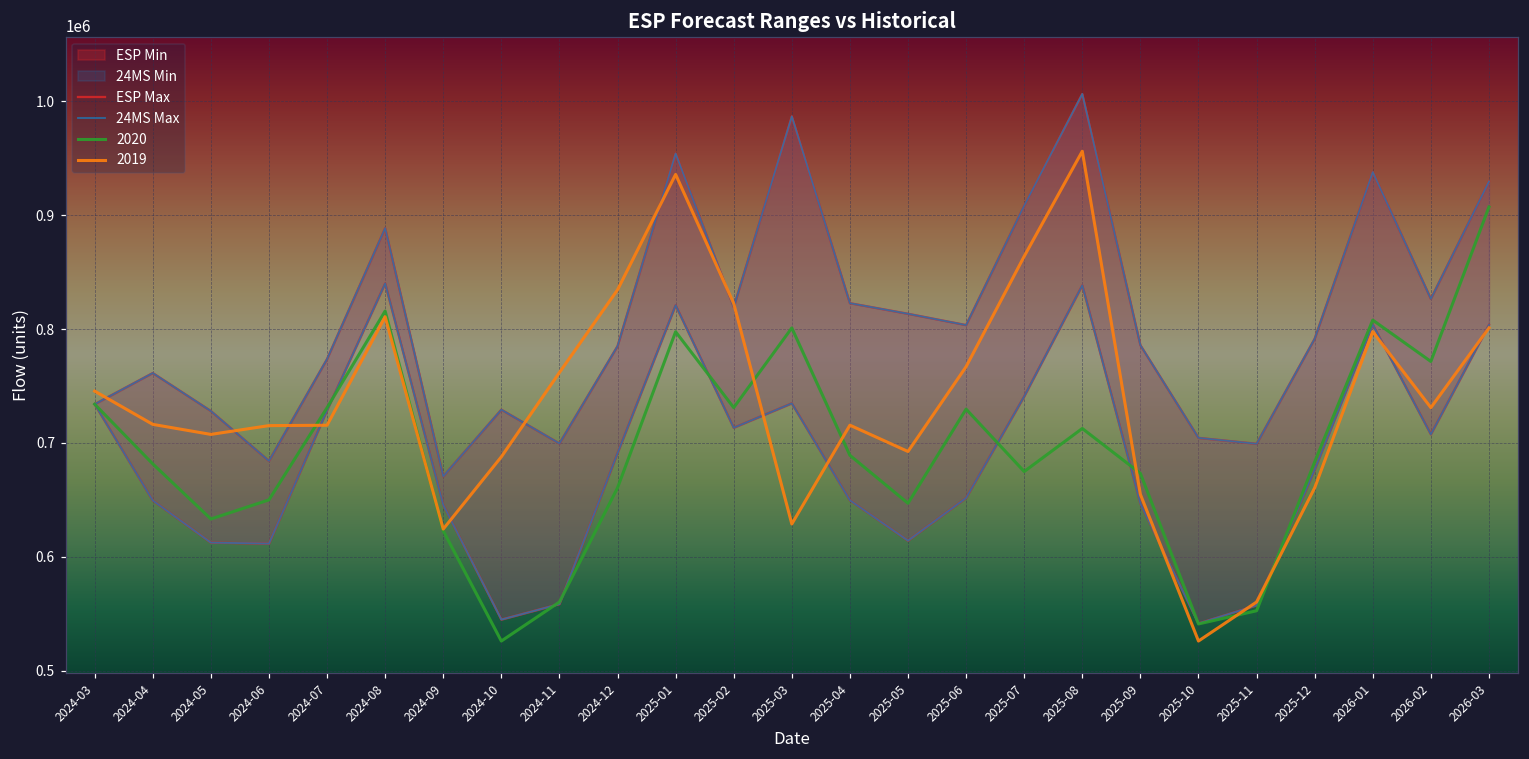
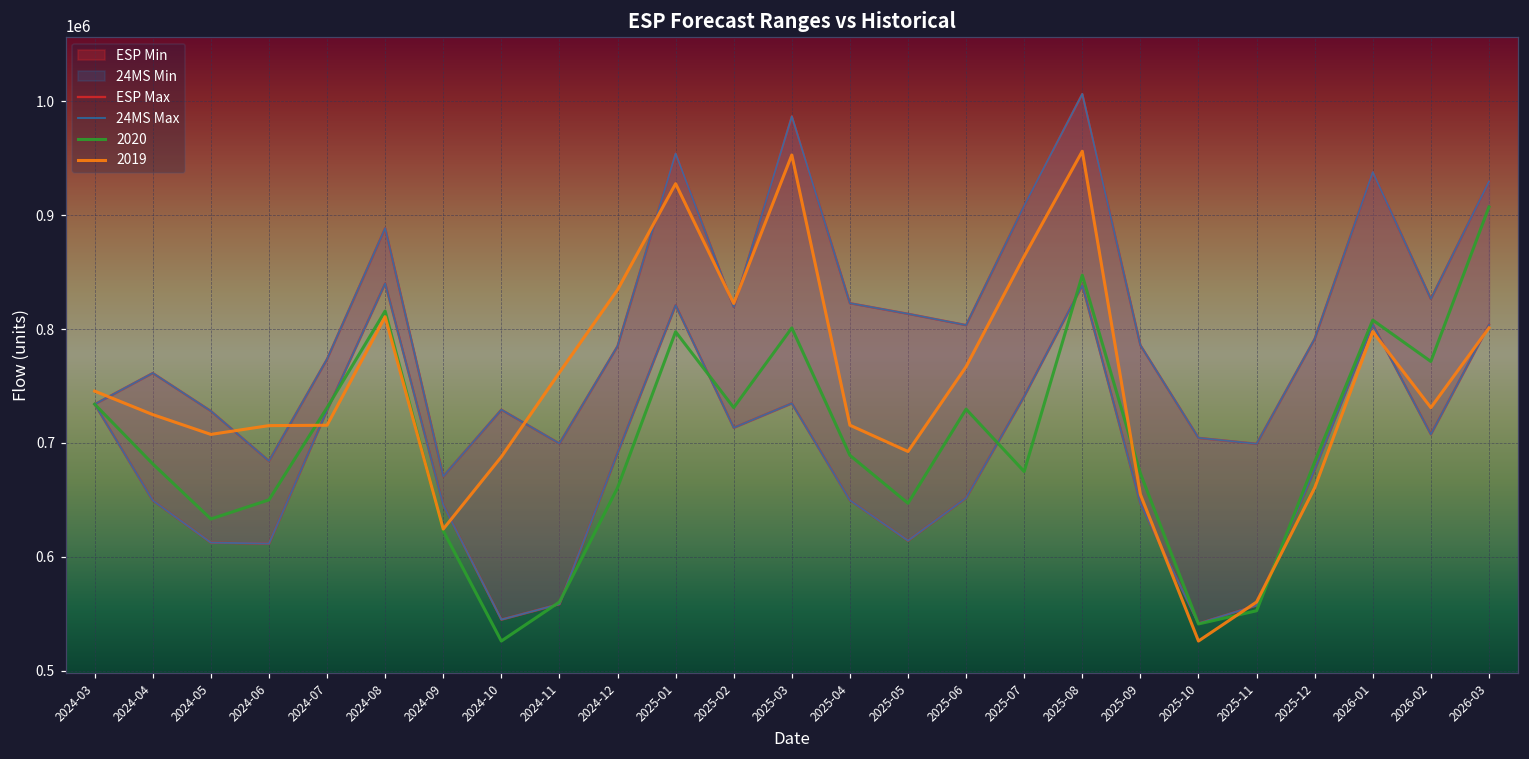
2019, 2024-04: 716000 -> 725000
2019, 2025-01: 936000 -> 928000
2019, 2025-03: 629000 -> 953000
2020, 2025-08: 713000 -> 847000
